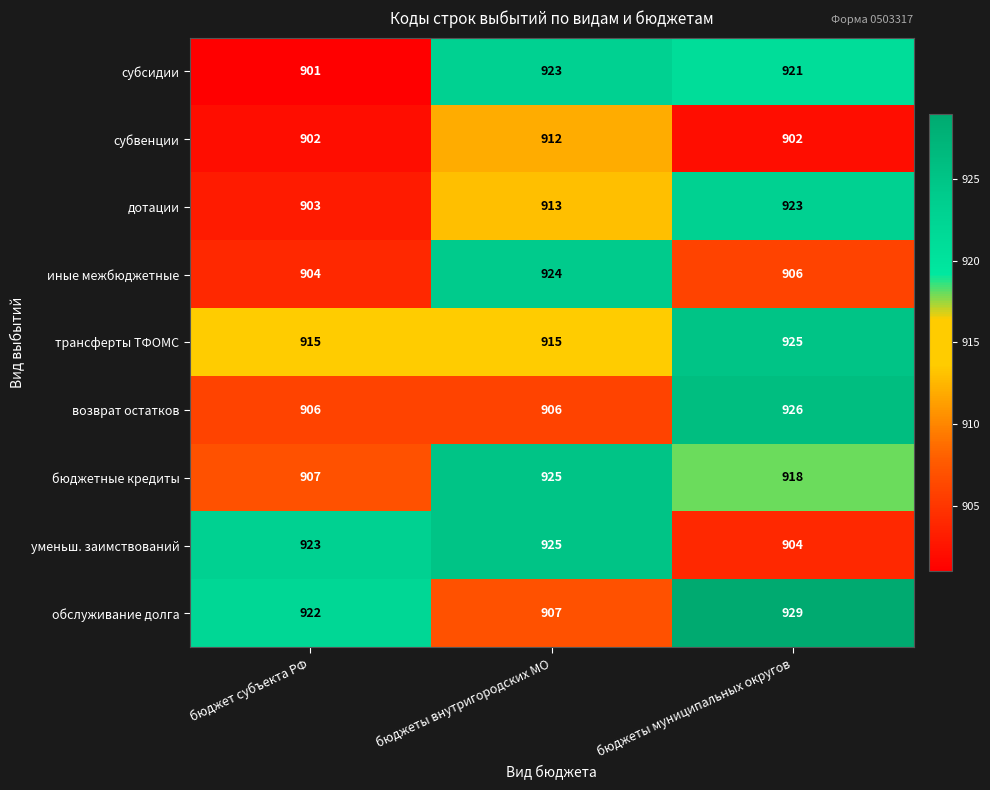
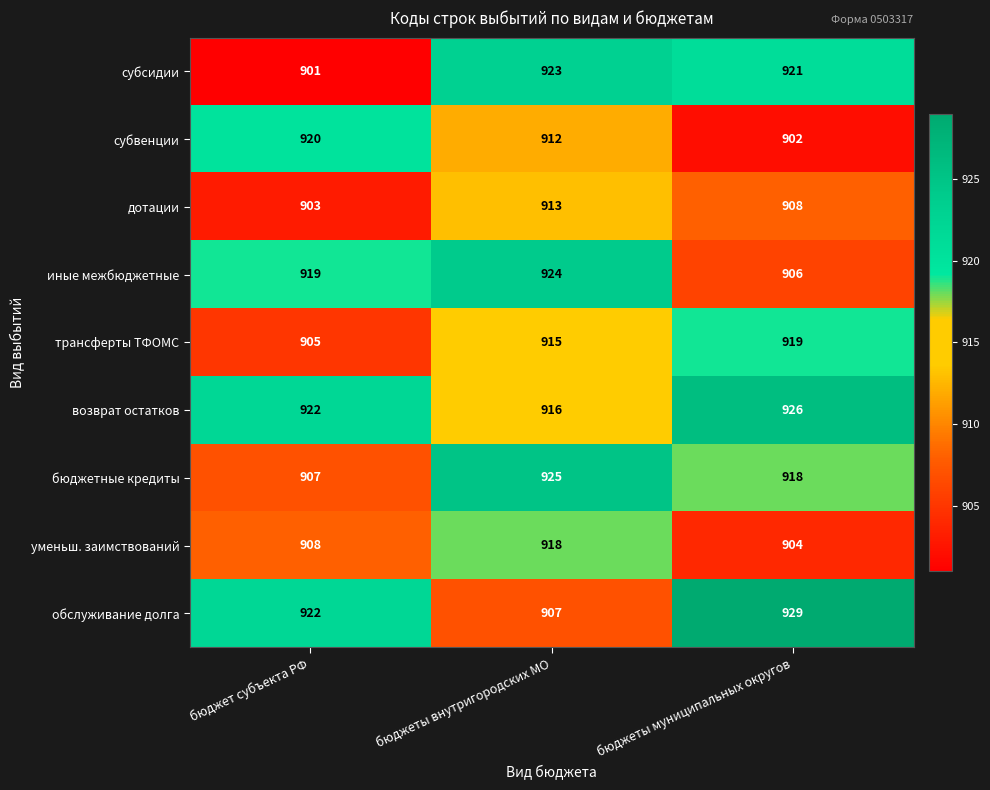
субвенции, бюджет субъекта РФ: 902 -> 920
дотации, бюджеты муниципальных округов: 923 -> 908
иные межбюджетные, бюджет субъекта РФ: 904 -> 919
трансферты ТФОМС, бюджет субъекта РФ: 915 -> 905
трансферты ТФОМС, бюджеты муниципальных округов: 925 -> 919
возврат остатков, бюджет субъекта РФ: 906 -> 922
возврат остатков, бюджеты внутригородских МО: 906 -> 916
уменьш. заимствований, бюджет субъекта РФ: 923 -> 908
уменьш. заимствований, бюджеты внутригородских МО: 925 -> 918
